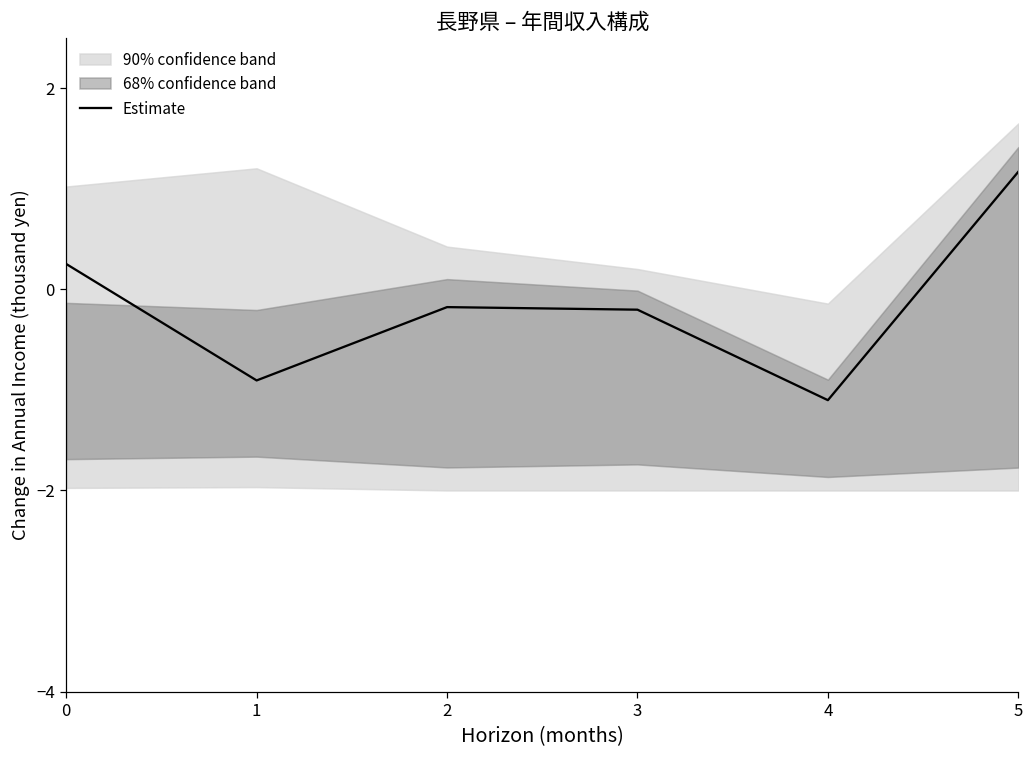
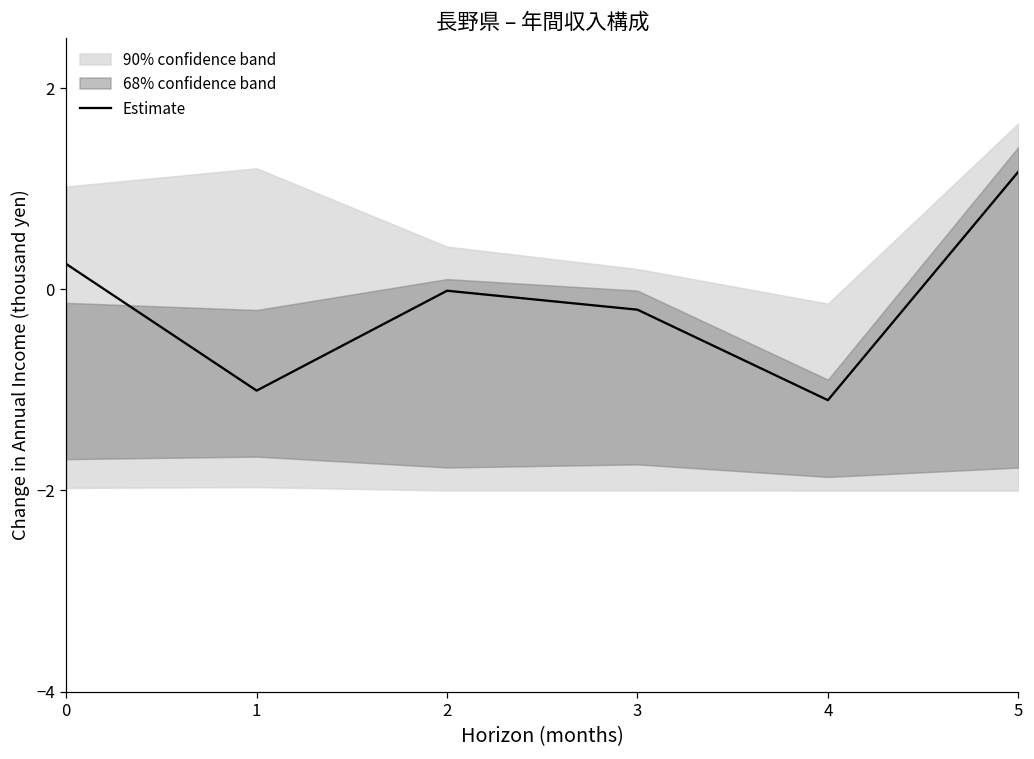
Estimate, 1: -0.9 -> -1.0
Estimate, 2: -0.2 -> 0.0
